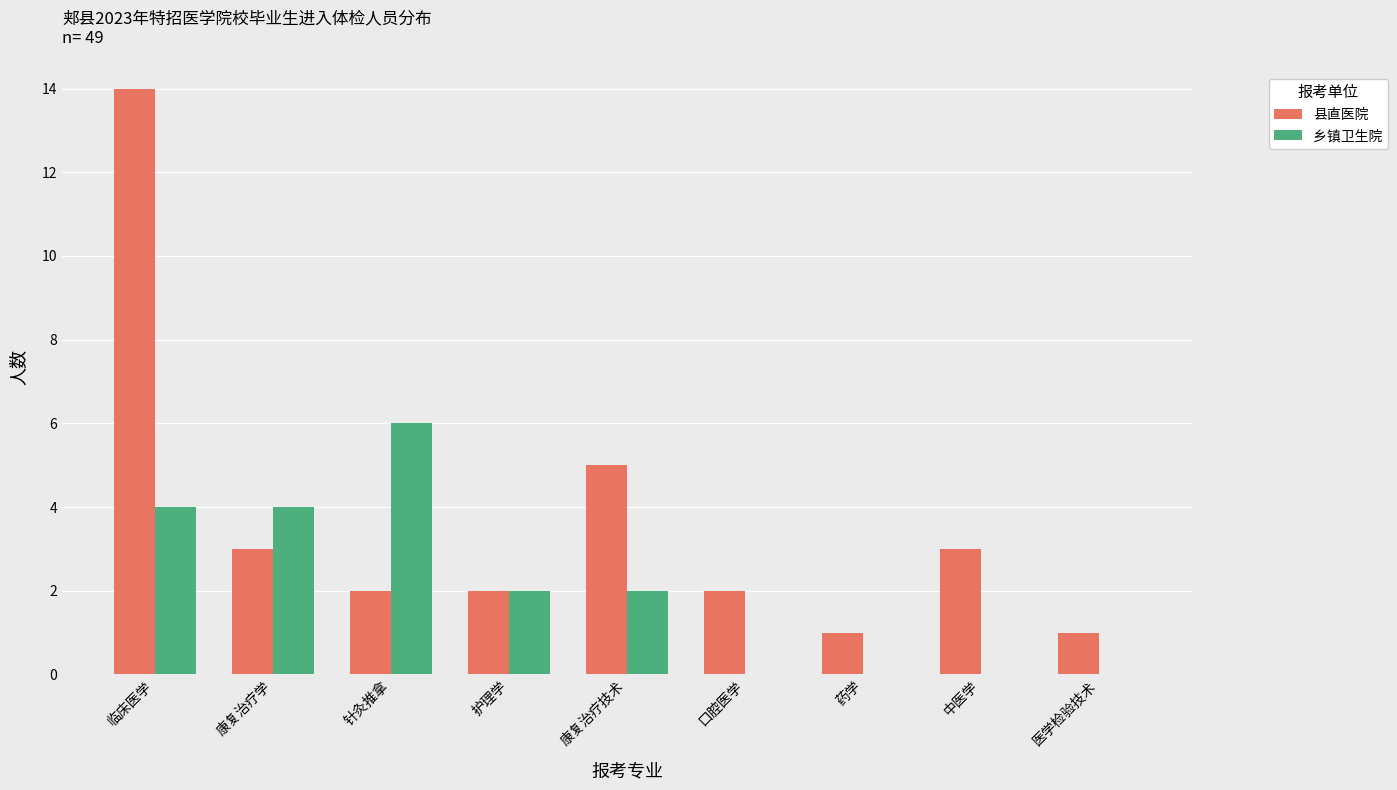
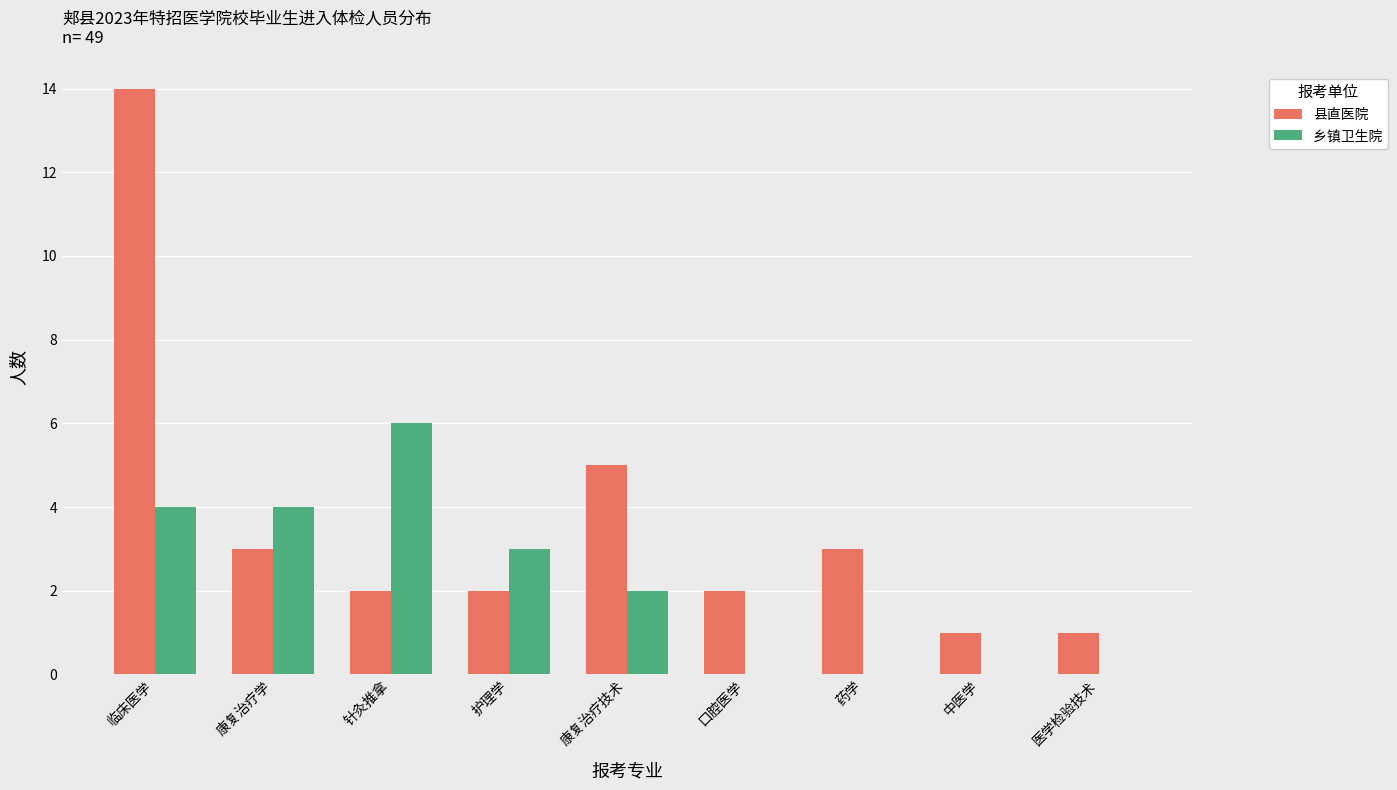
乡镇卫生院, 护理学: 2 -> 3
县直医院, 药学: 1 -> 3
县直医院, 中医学: 3 -> 1
